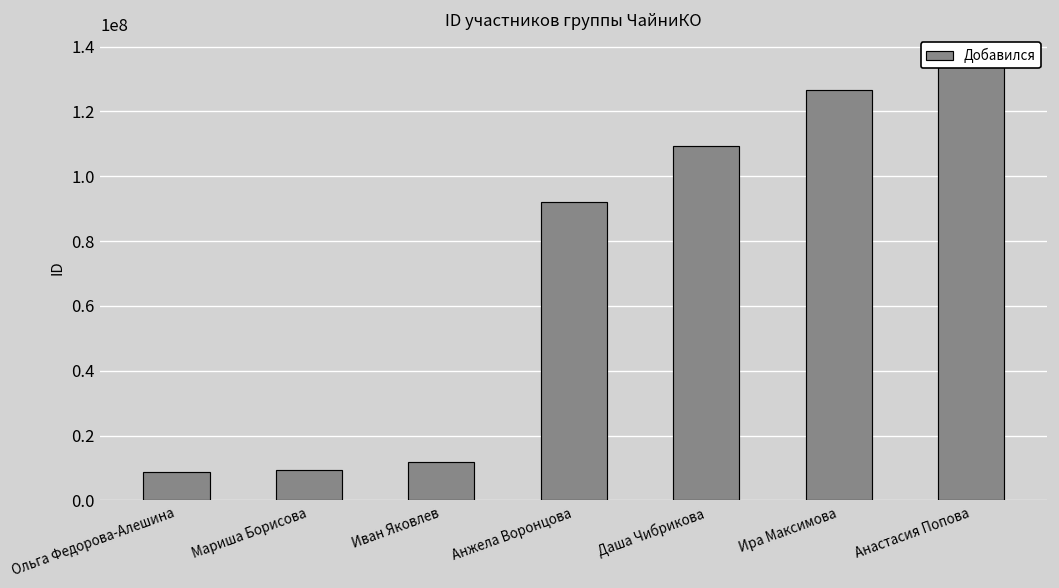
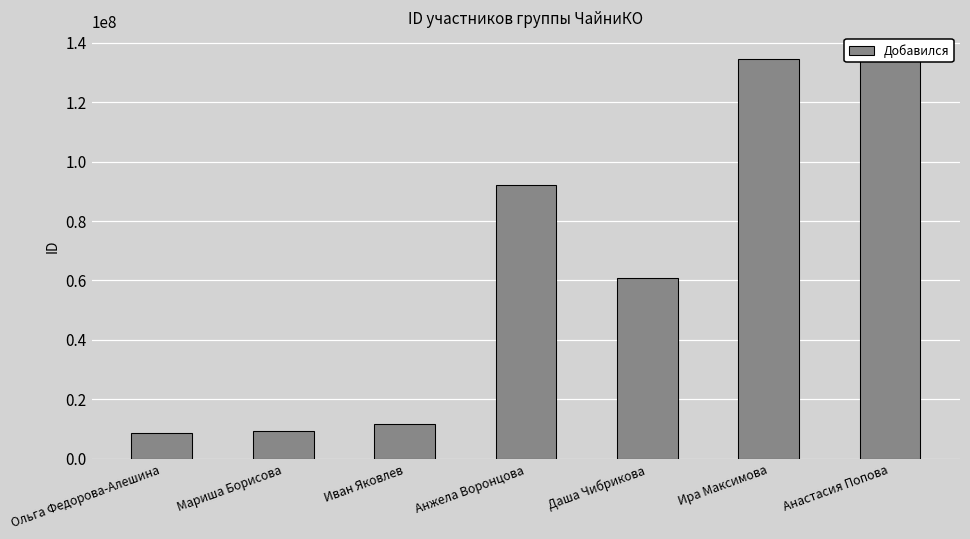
Даша Чибрикова: 109000000 -> 61000000
Ира Максимова: 126000000 -> 134000000
